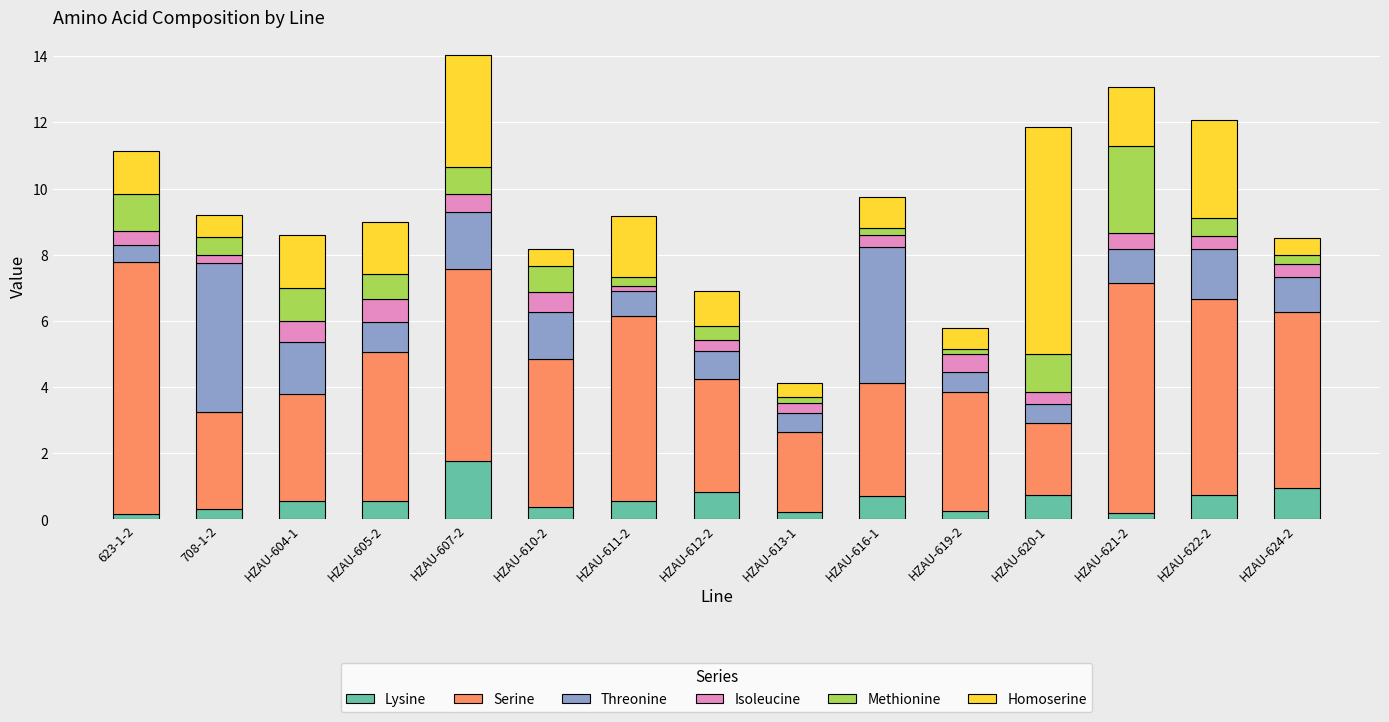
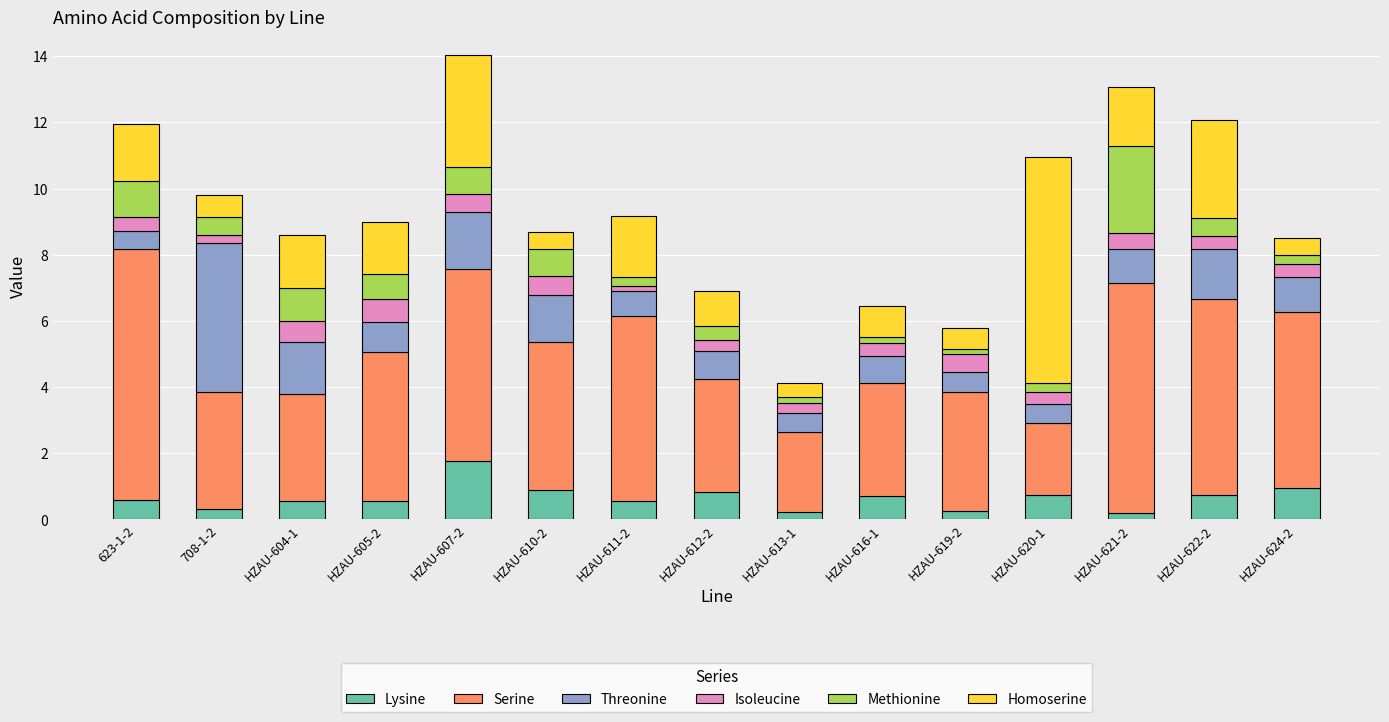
Lysine, 623-1-2: 0.2 -> 0.6
Homoserine, 623-1-2: 1.3 -> 1.7
Serine, 708-1-2: 2.9 -> 3.5
Lysine, HZAU-610-2: 0.4 -> 0.9
Threonine, HZAU-616-1: 4.1 -> 0.8
Methionine, HZAU-620-1: 1.2 -> 0.3
